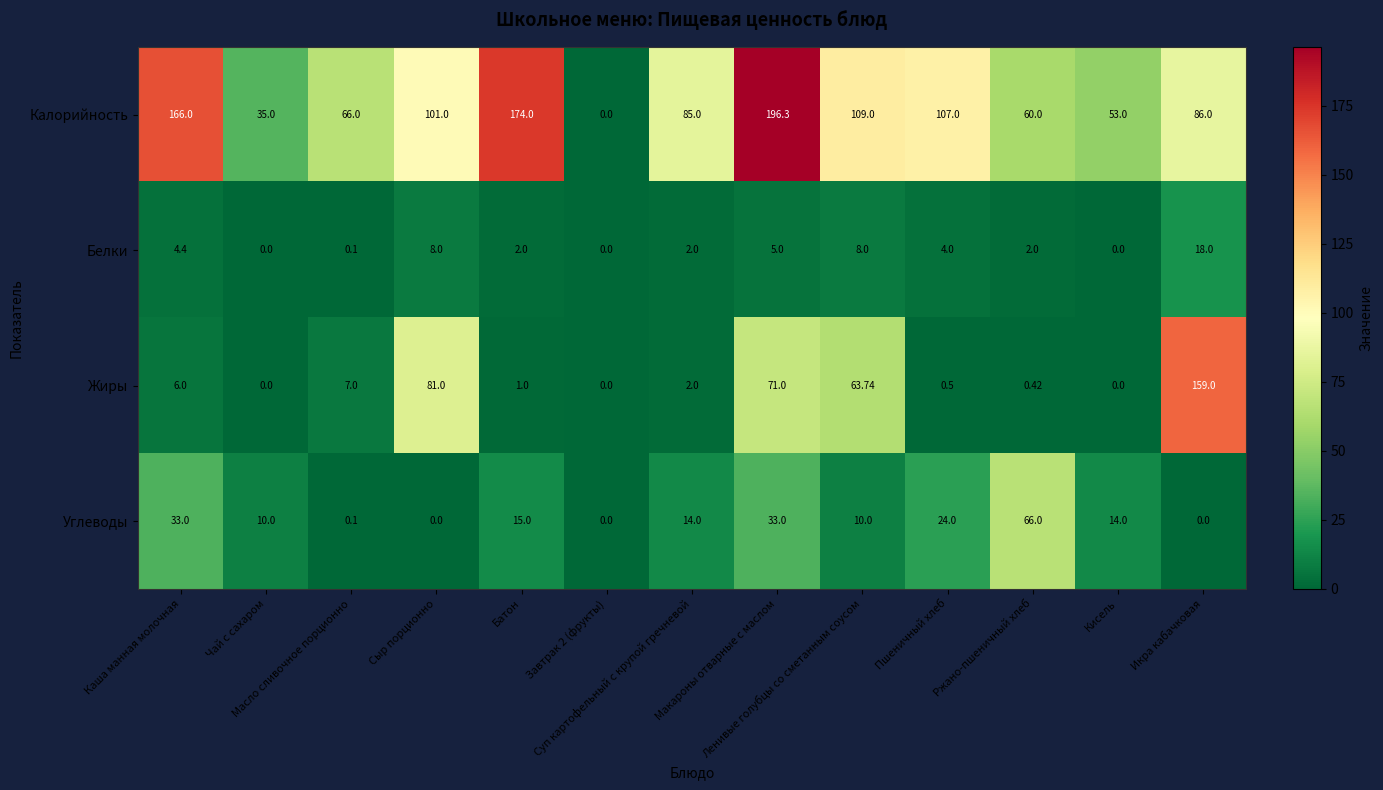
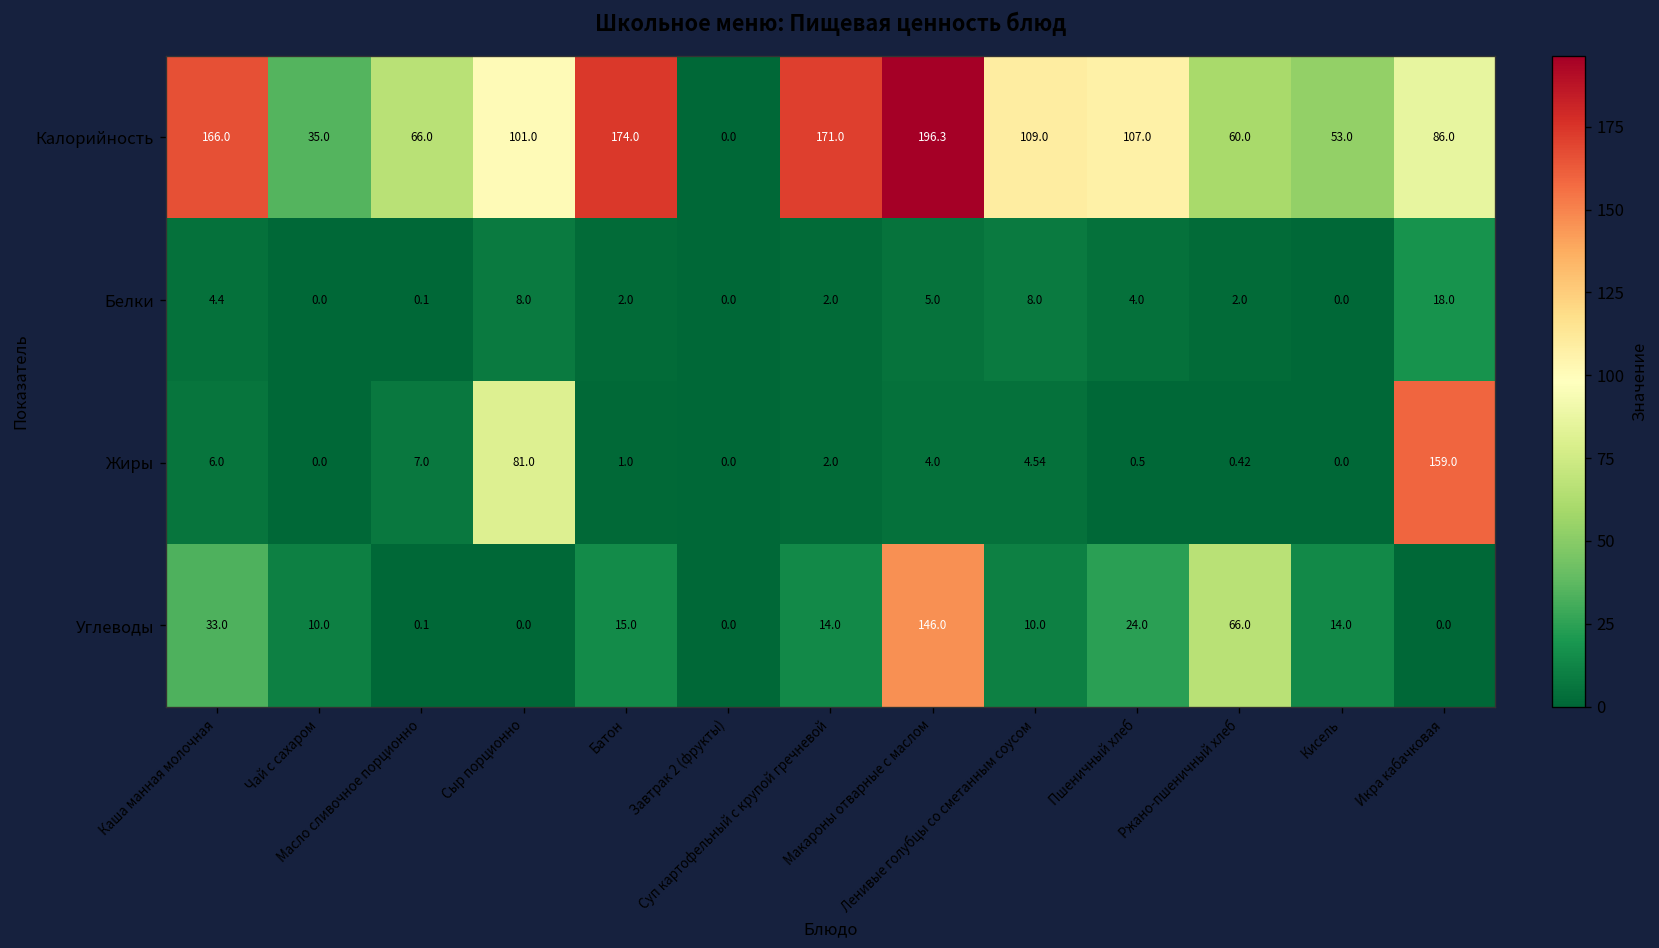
Калорийность, Суп картофельный с крупой гречневой: 85.0 -> 171.0
Жиры, Макароны отварные с маслом: 71.0 -> 4.0
Жиры, Ленивые голубцы со сметанным соусом: 63.74 -> 4.54
Углеводы, Макароны отварные с маслом: 33.0 -> 146.0
